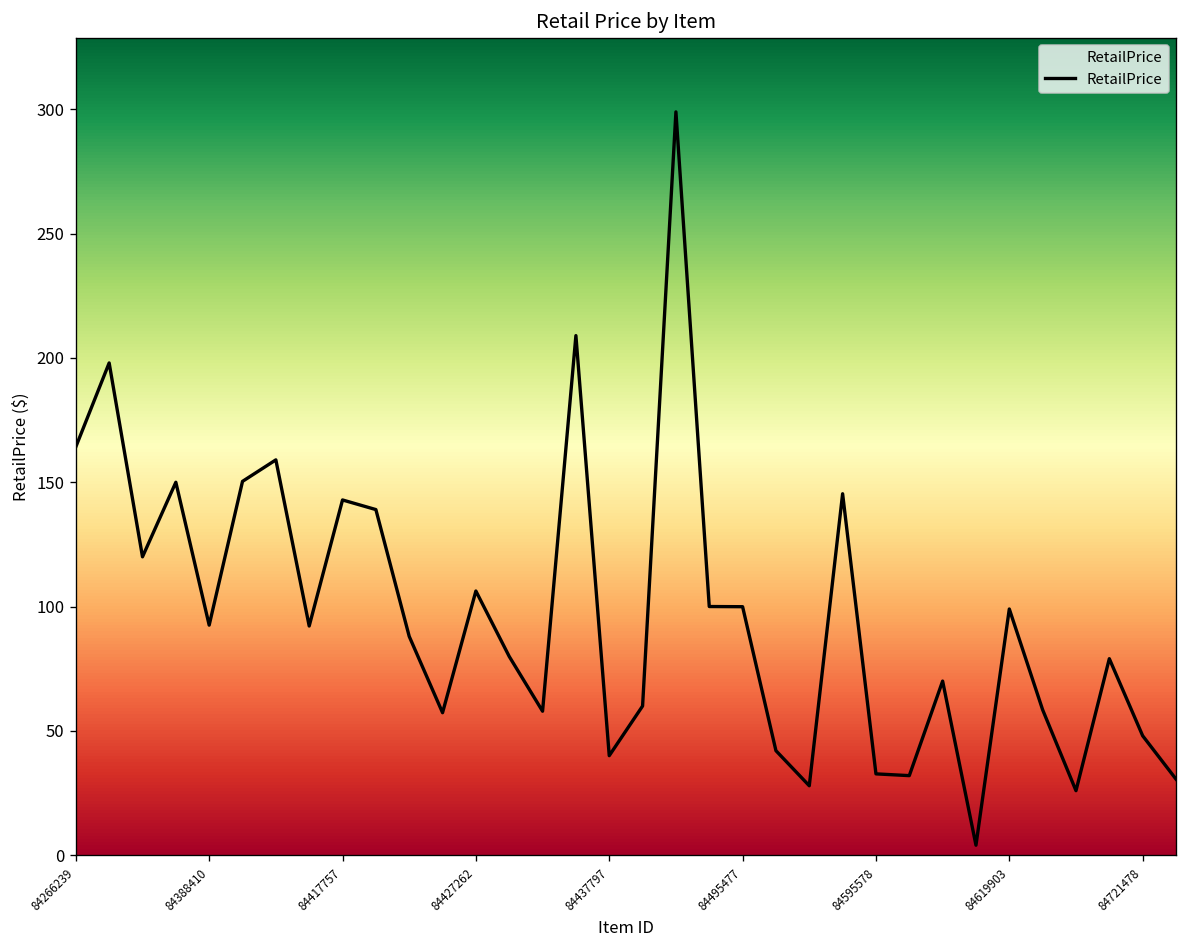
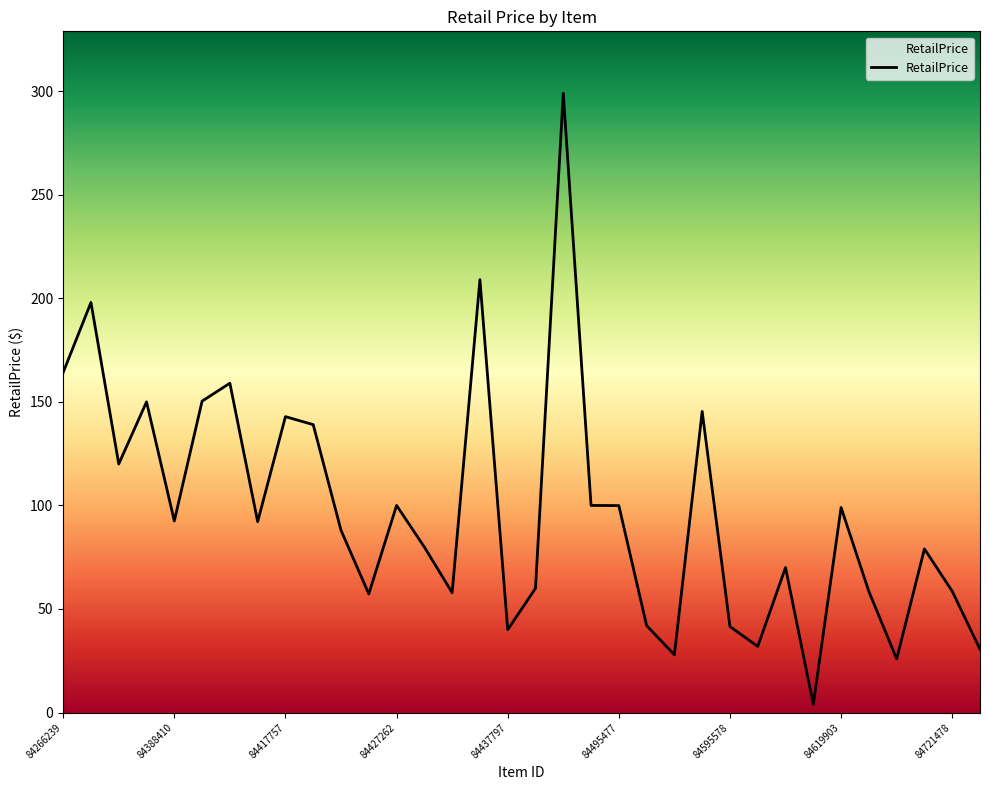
84427262: 106 -> 100
84595578: 33 -> 41
84721478: 48 -> 59
